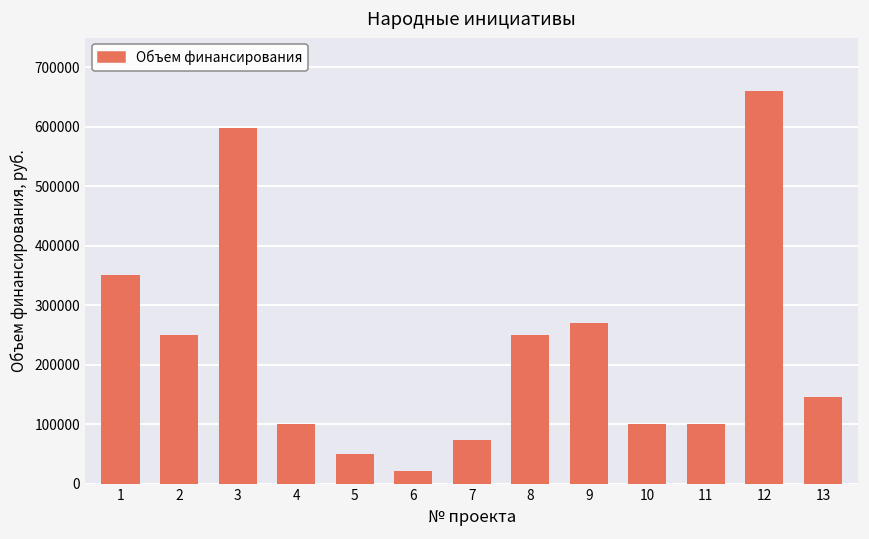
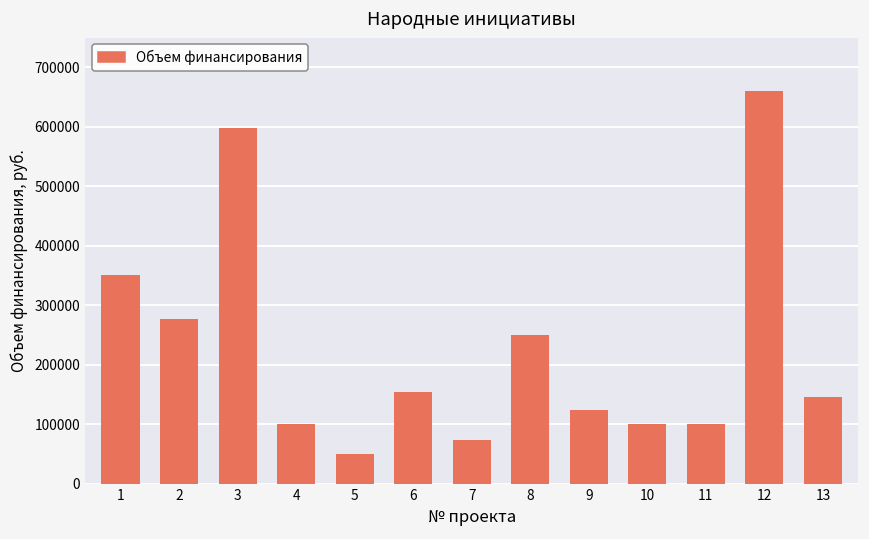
2: 250000 -> 280000
6: 20000 -> 150000
9: 270000 -> 120000
